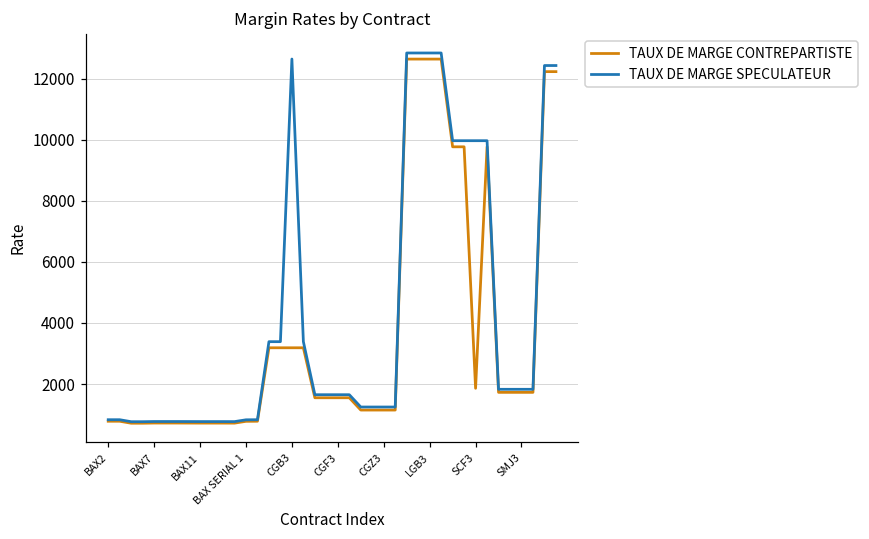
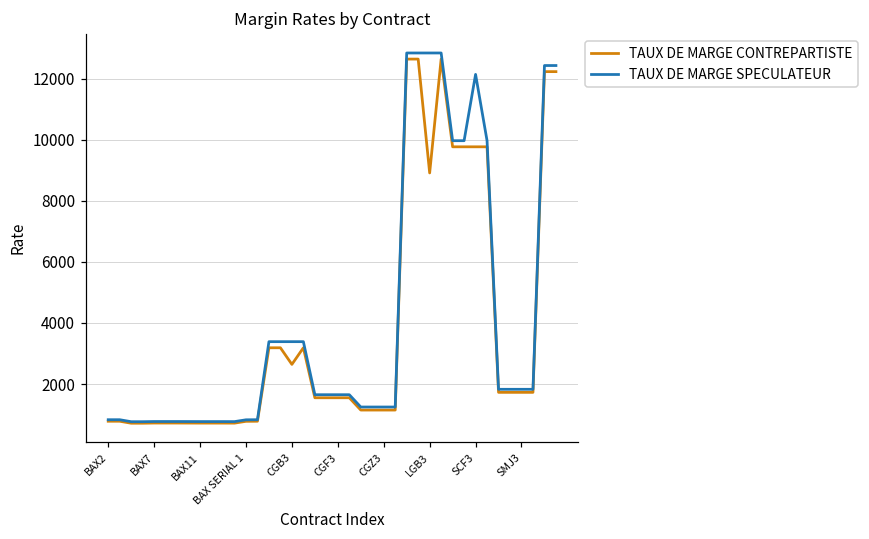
TAUX DE MARGE CONTREPARTISTE, CGB3: 3200 -> 2600
TAUX DE MARGE SPECULATEUR, CGB3: 12600 -> 3400
TAUX DE MARGE CONTREPARTISTE, LGB3: 12600 -> 8900
TAUX DE MARGE CONTREPARTISTE, SCF3: 1900 -> 9800
TAUX DE MARGE SPECULATEUR, SCF3: 10000 -> 12100
